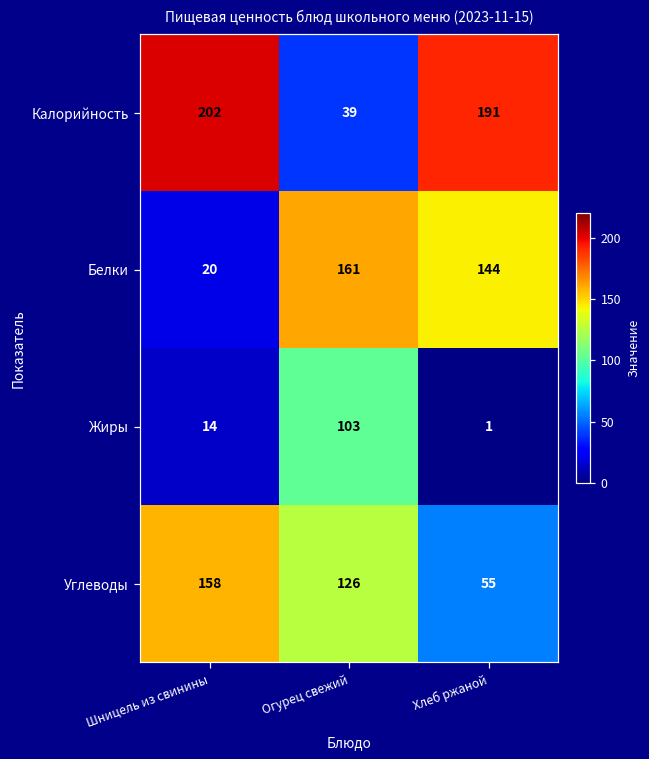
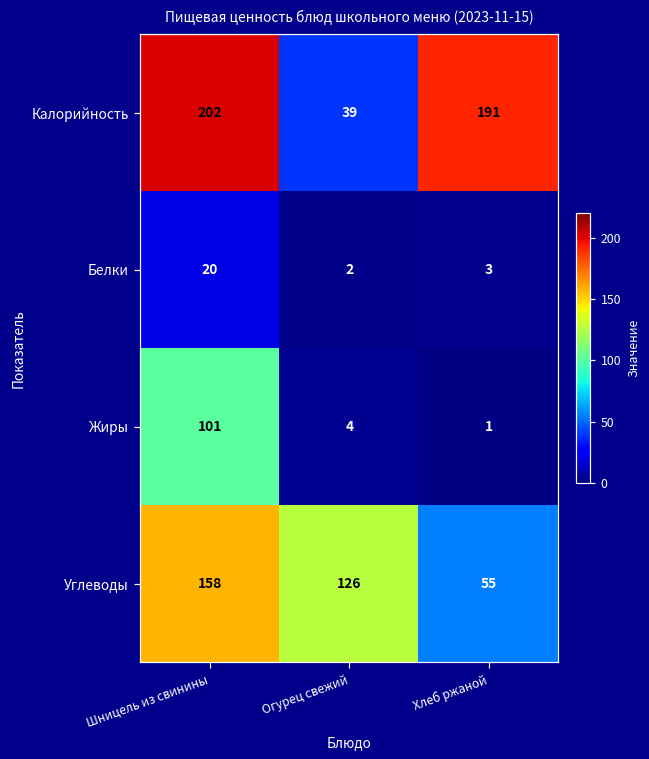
Белки, Огурец свежий: 161 -> 2
Белки, Хлеб ржаной: 144 -> 3
Жиры, Шницель из свинины: 14 -> 101
Жиры, Огурец свежий: 103 -> 4
